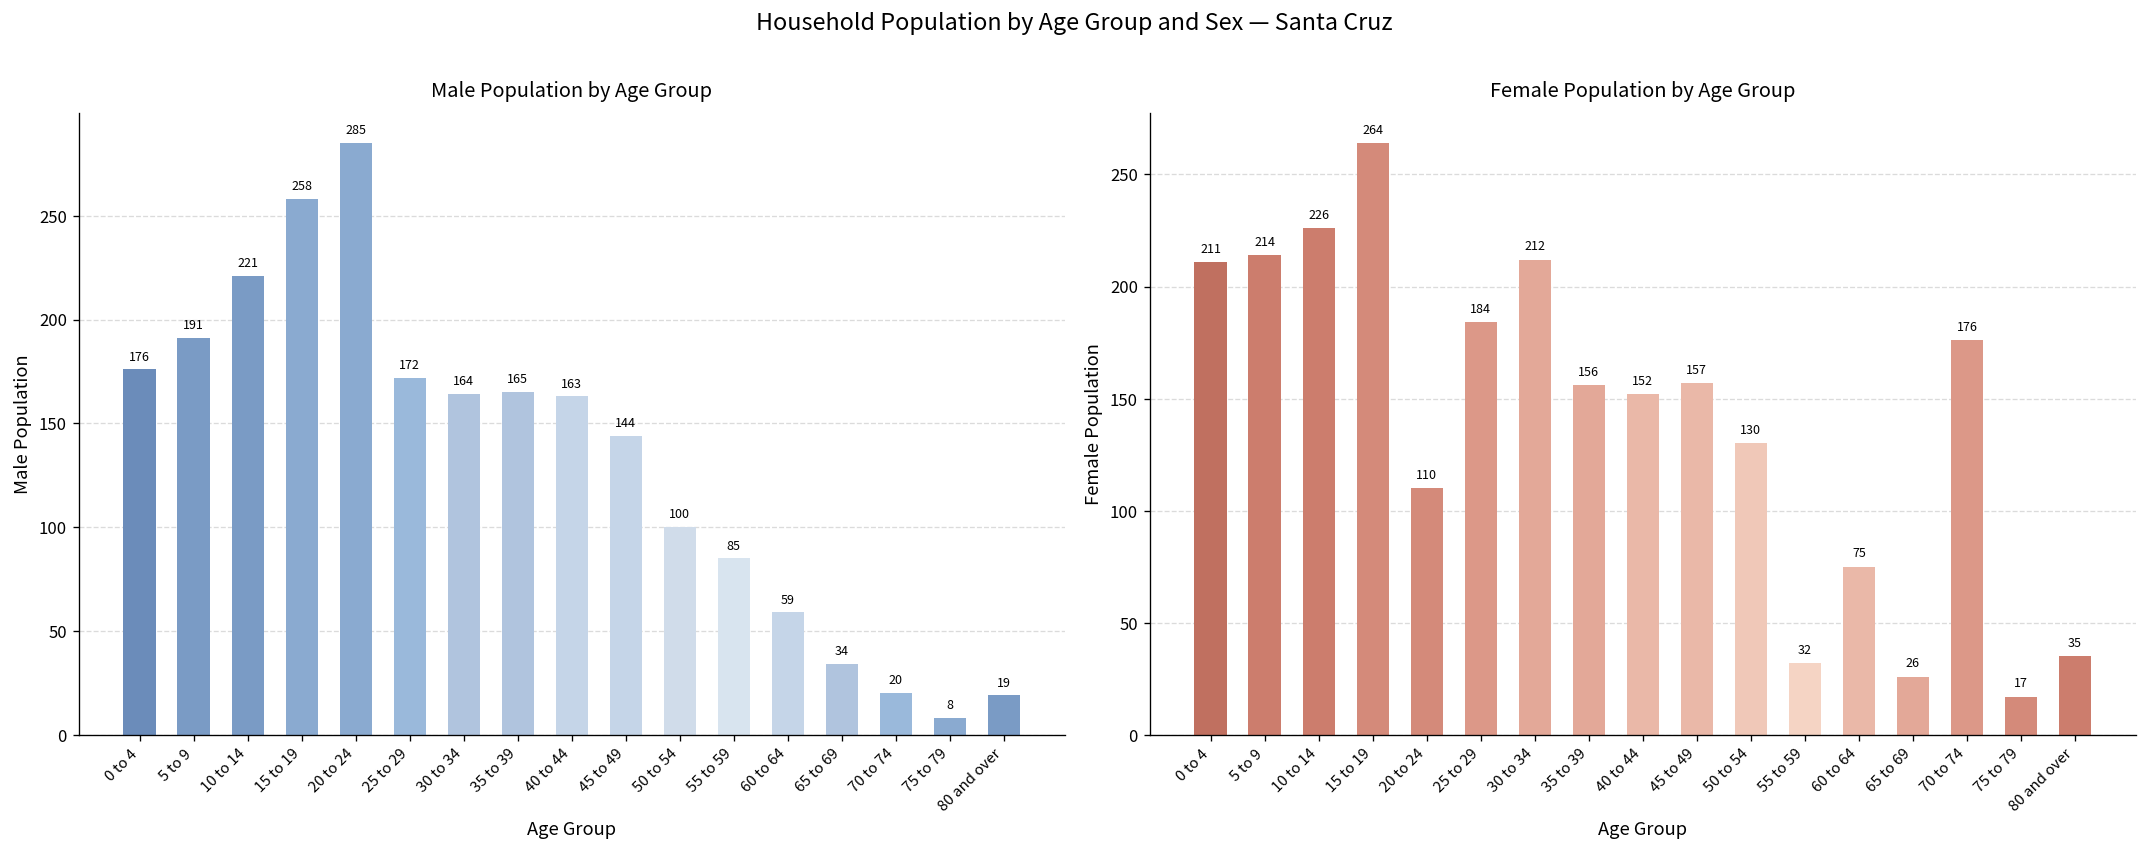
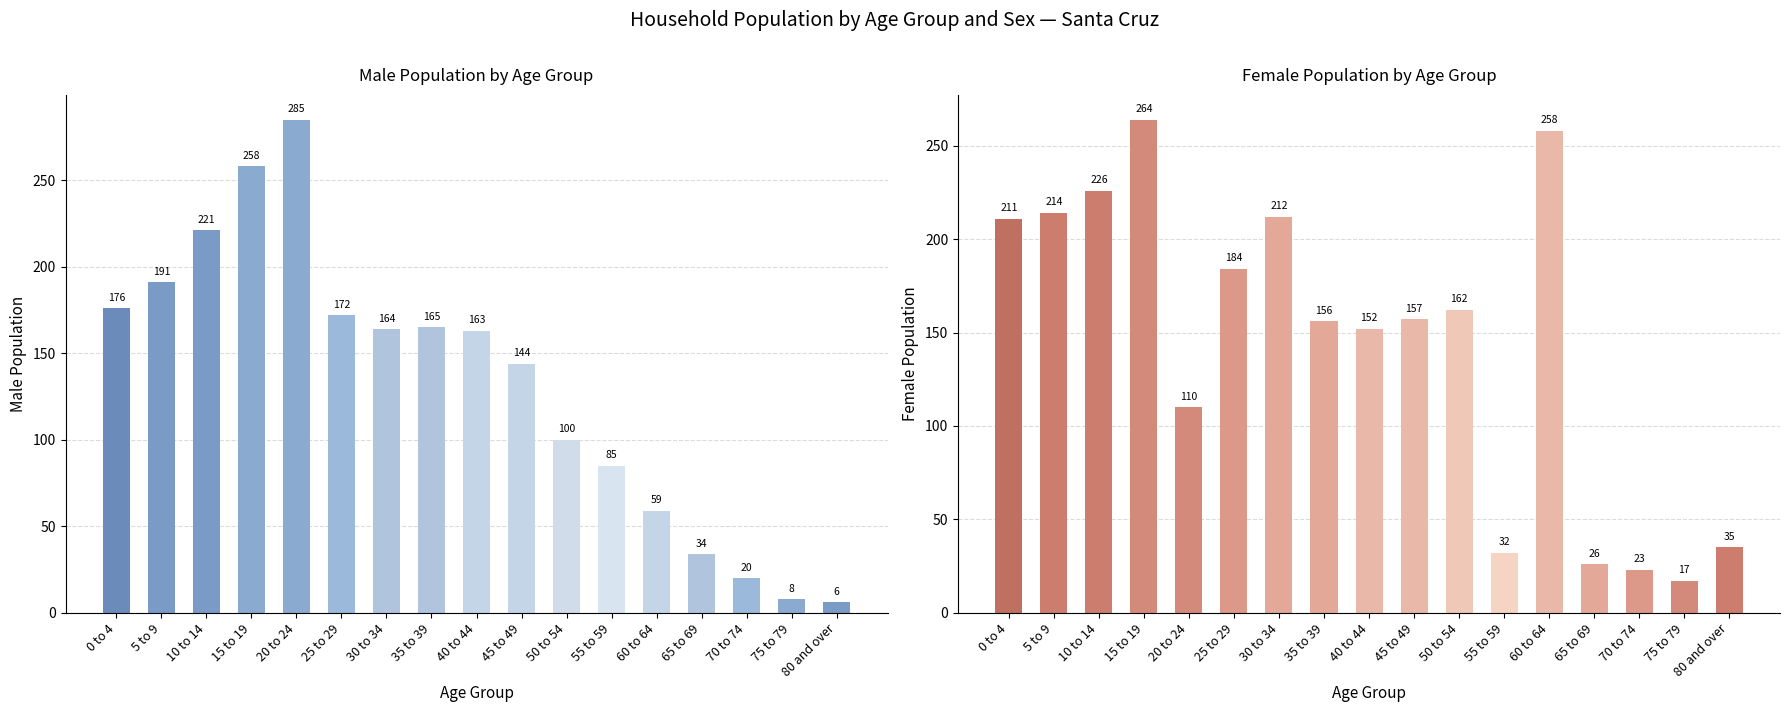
Male Population by Age Group, 80 and over: 19 -> 6
Female Population by Age Group, 50 to 54: 130 -> 162
Female Population by Age Group, 60 to 64: 75 -> 258
Female Population by Age Group, 70 to 74: 176 -> 23
